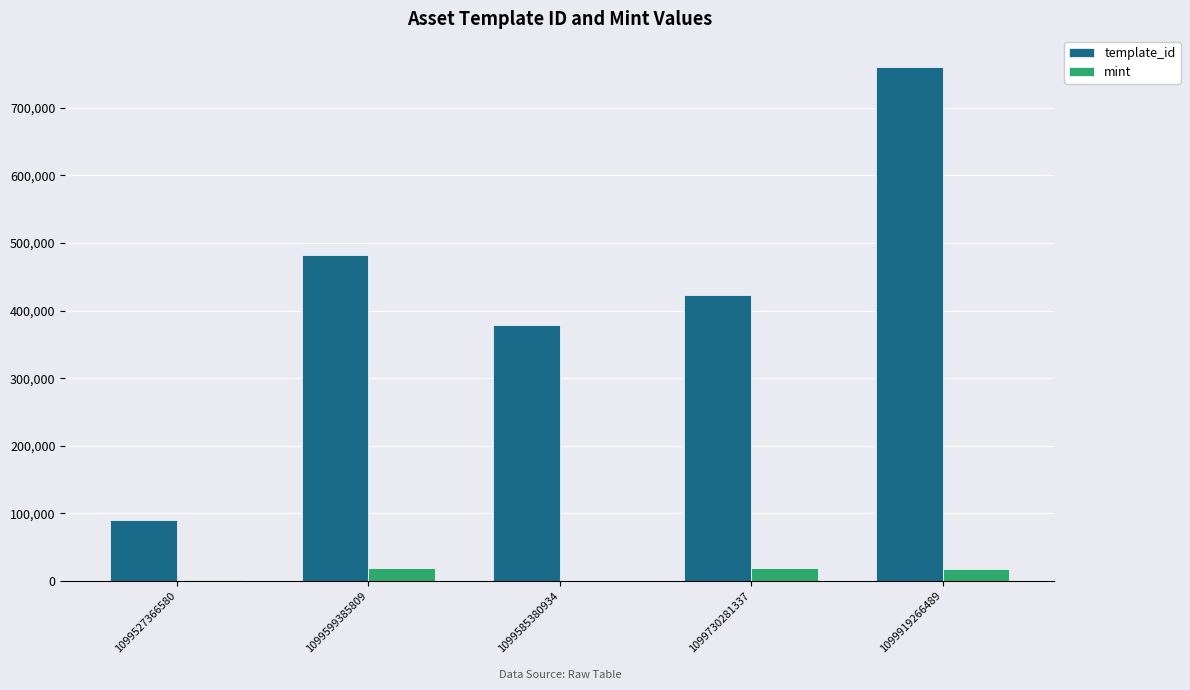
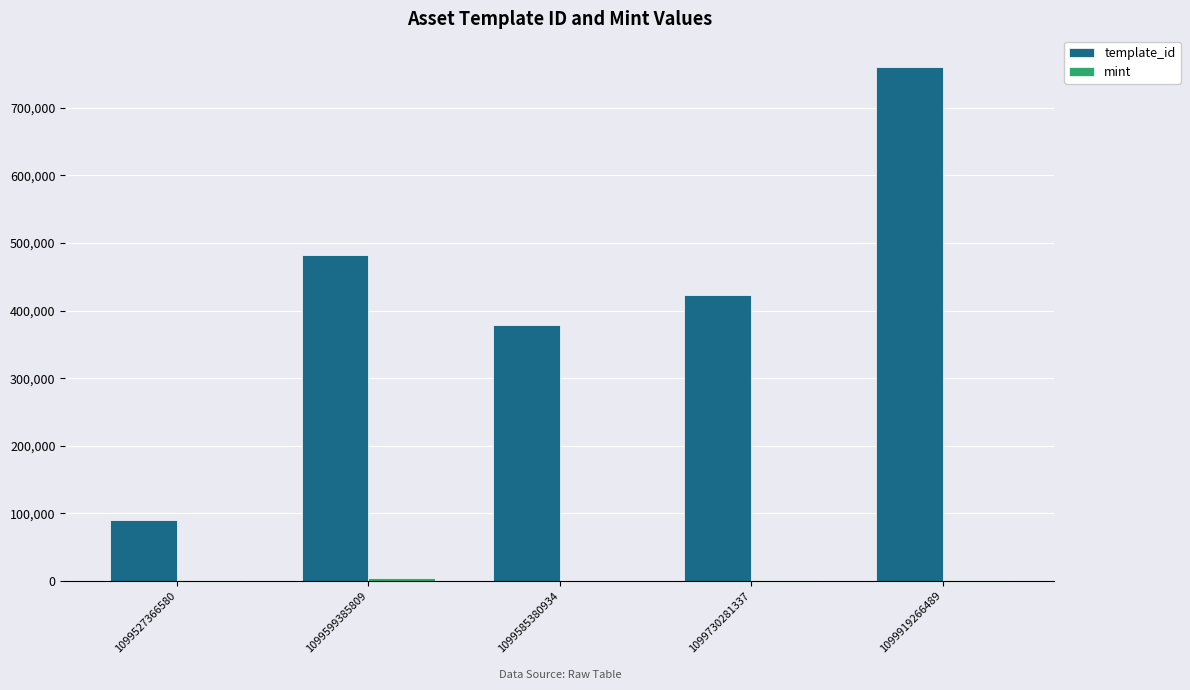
mint, 1099599385809: 20,000 -> 0
mint, 1099730281337: 20,000 -> 0
mint, 1099919266489: 20,000 -> 0
